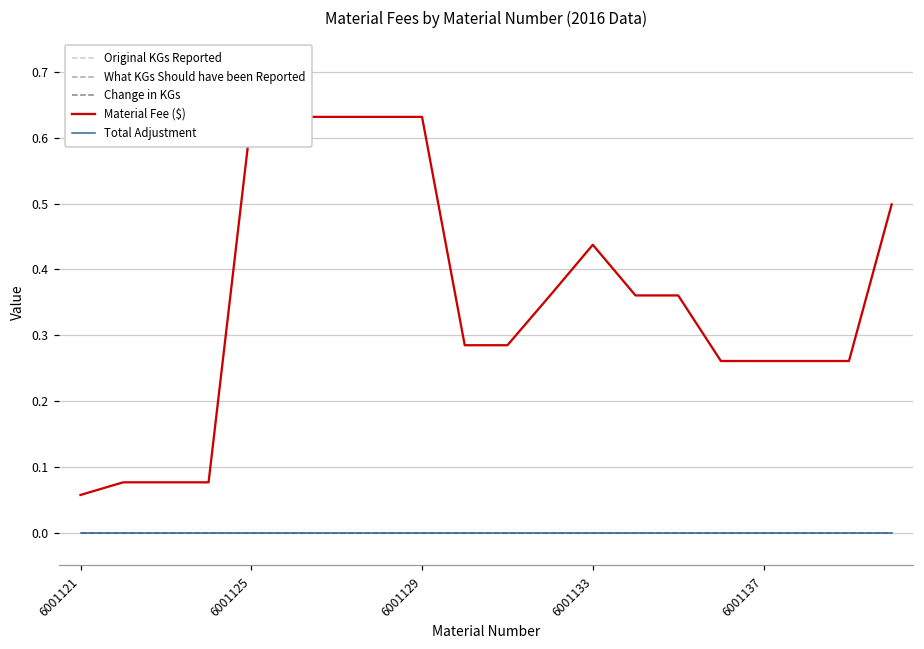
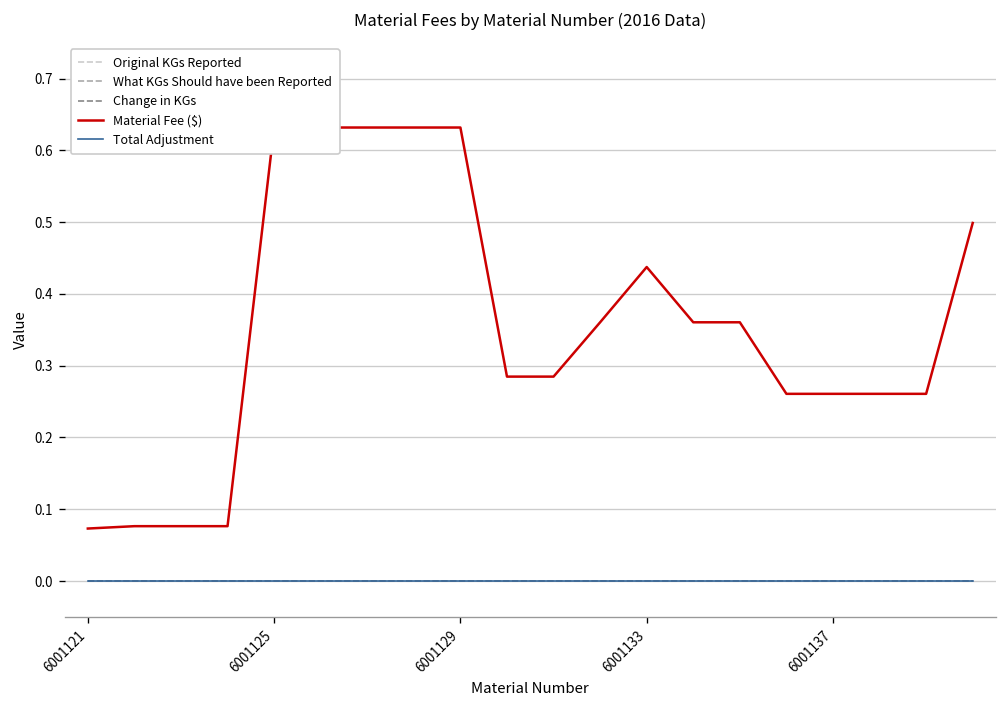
Material Fee ($), 6001121: 0.06 -> 0.07
